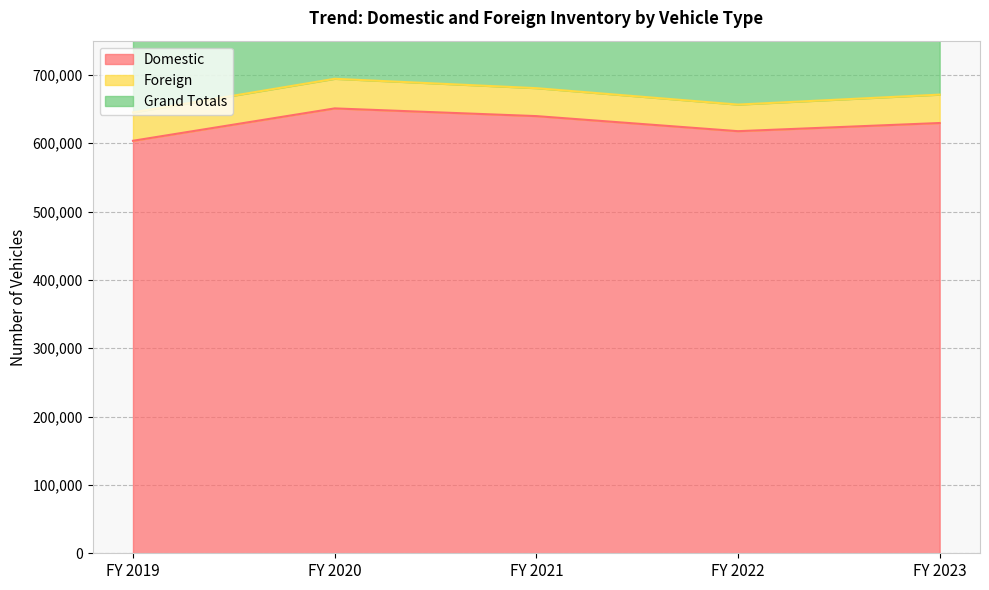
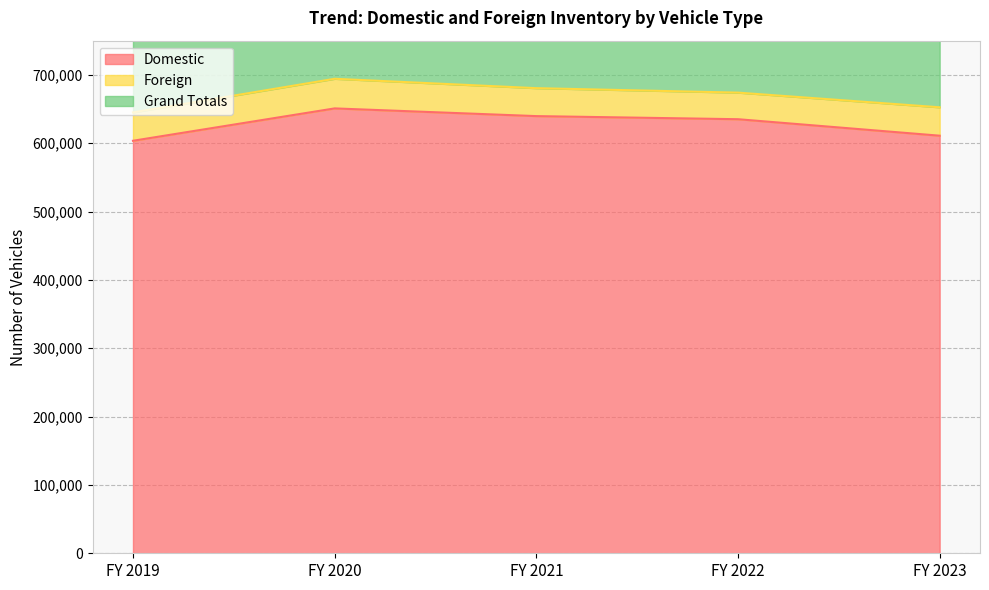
Domestic, FY 2022: 620,000 -> 640,000
Domestic, FY 2023: 630,000 -> 610,000
